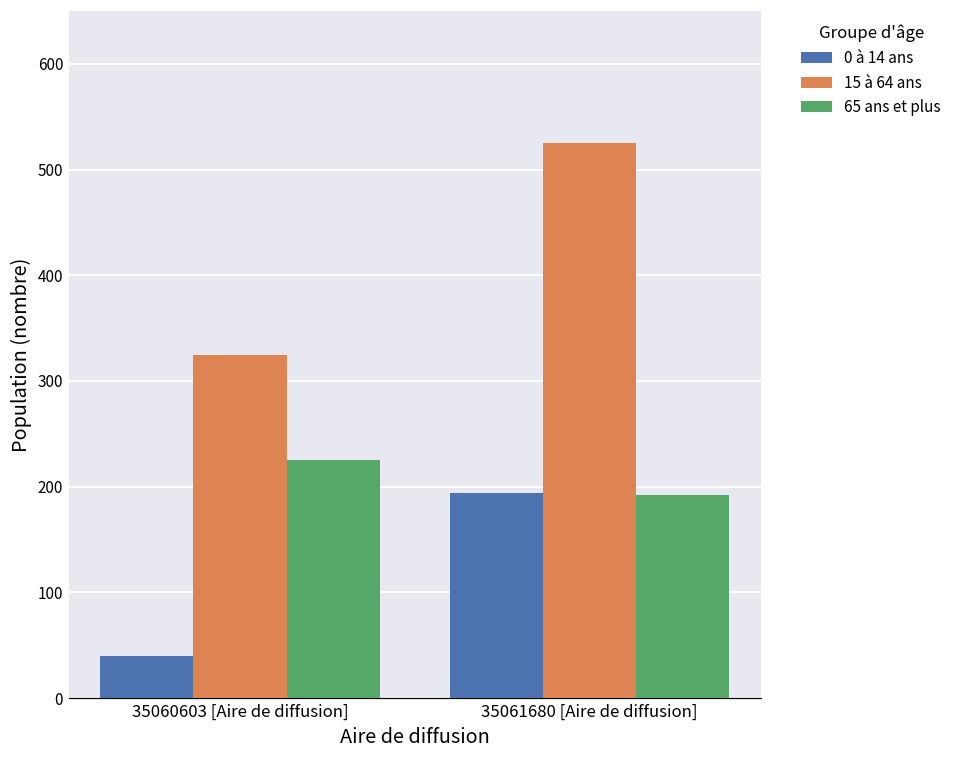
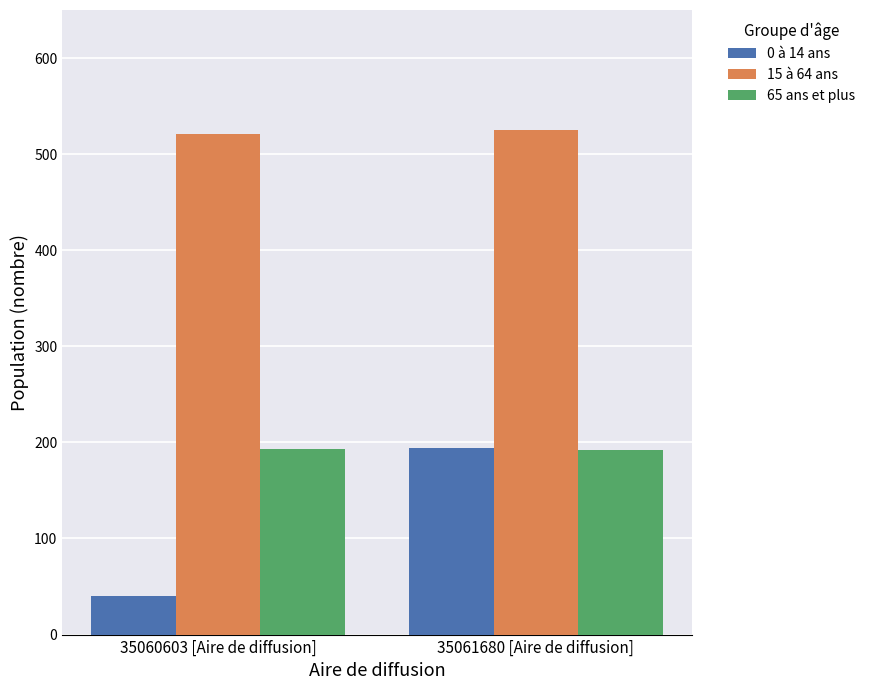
15 à 64 ans, 35060603 [Aire de diffusion]: 330 -> 520
65 ans et plus, 35060603 [Aire de diffusion]: 230 -> 190
